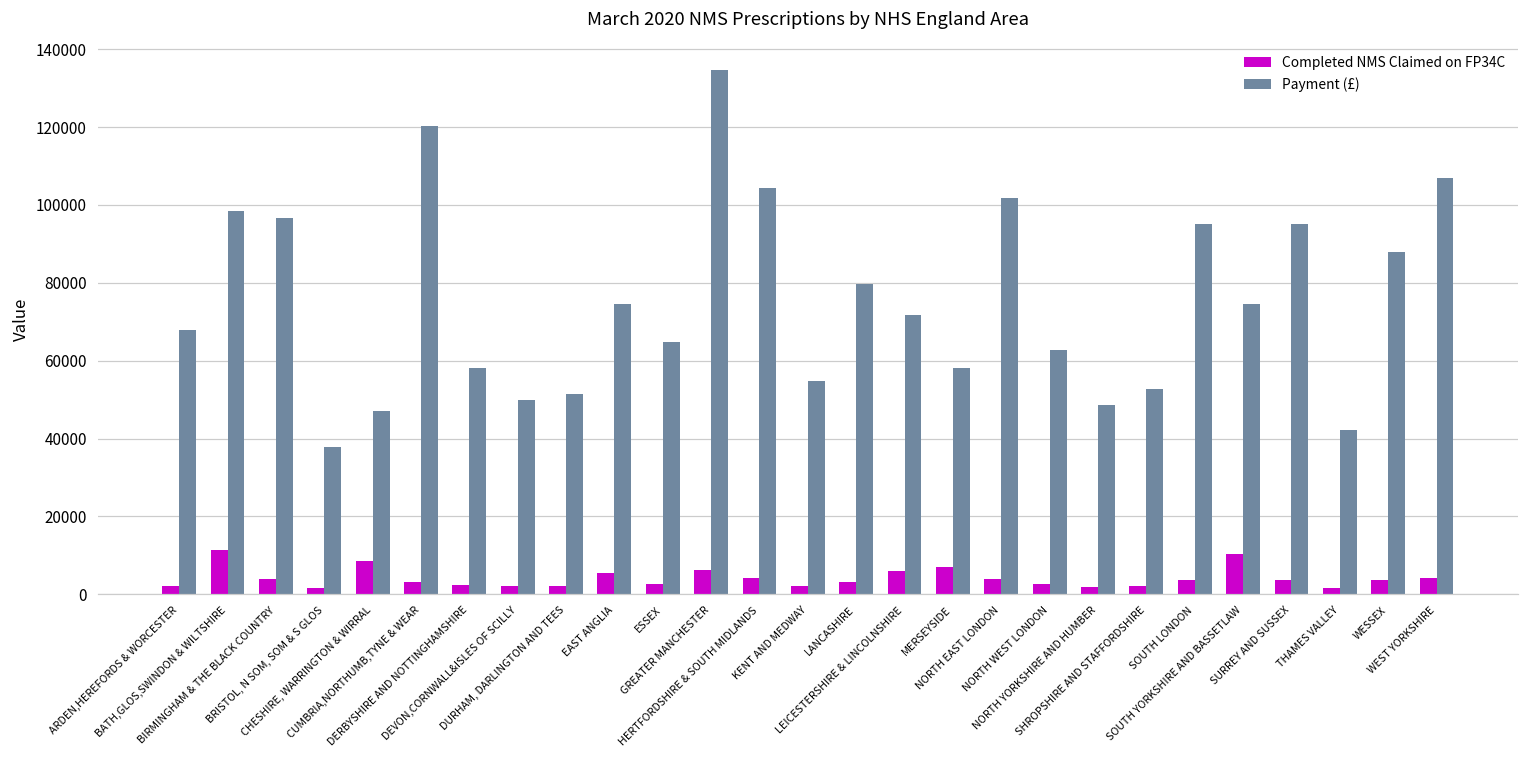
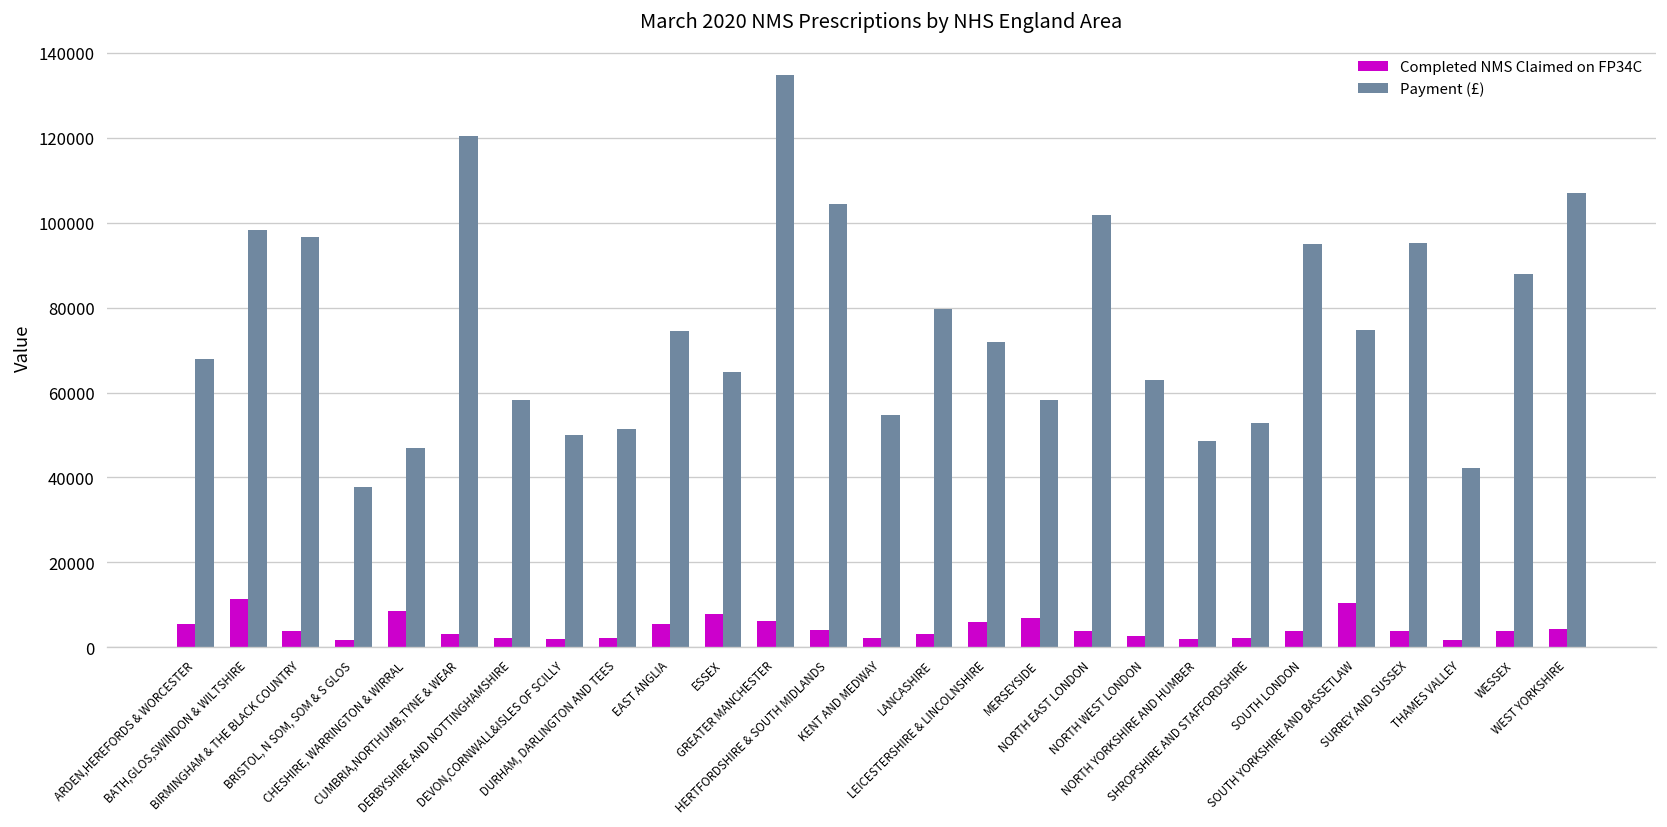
Completed NMS Claimed on FP34C, ARDEN,HEREFORDS & WORCESTER: 2000 -> 5000
Completed NMS Claimed on FP34C, ESSEX: 3000 -> 8000
